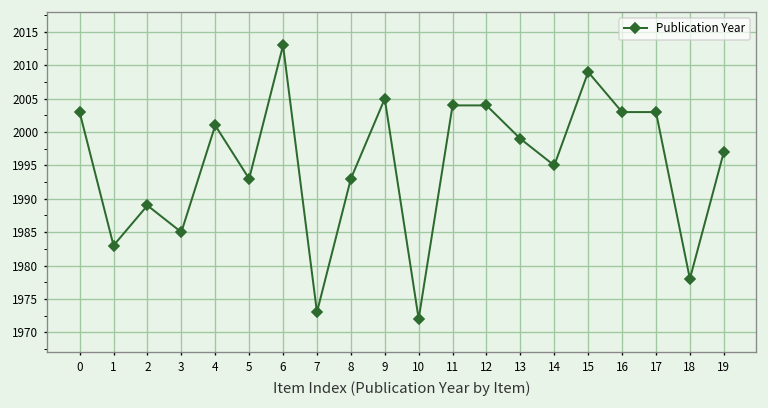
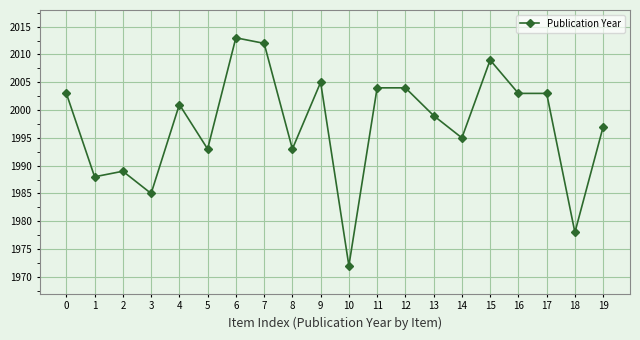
1: 1983 -> 1988
7: 1973 -> 2012
